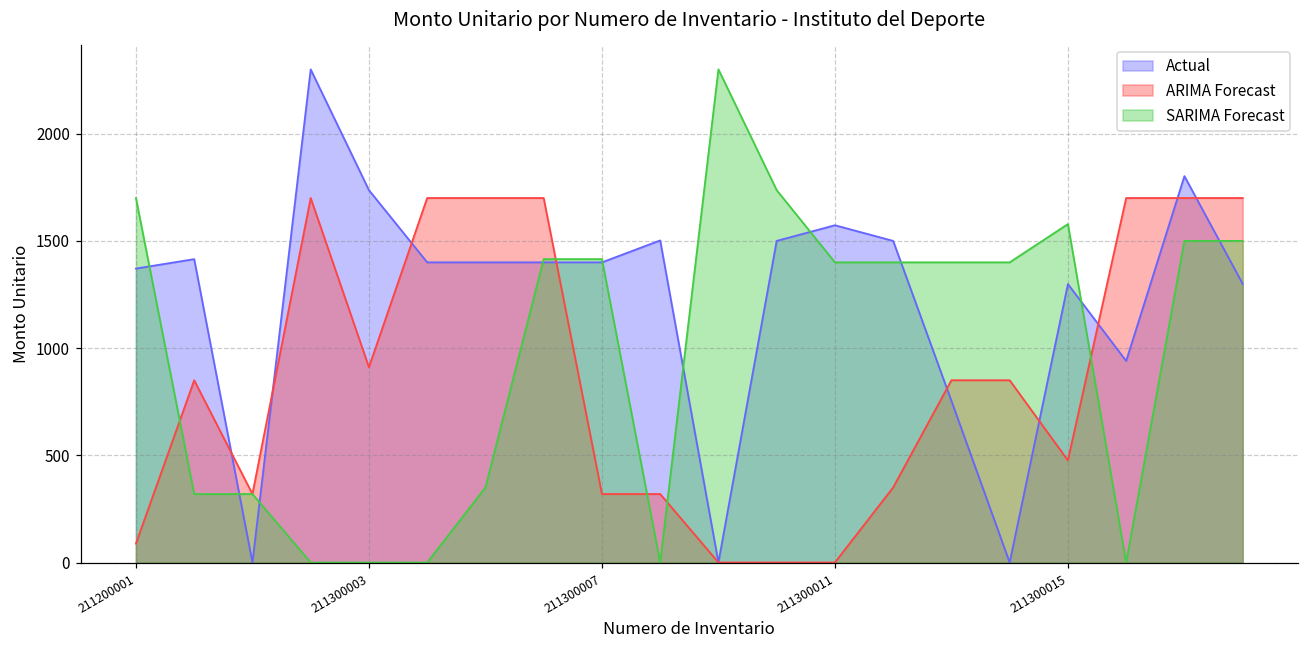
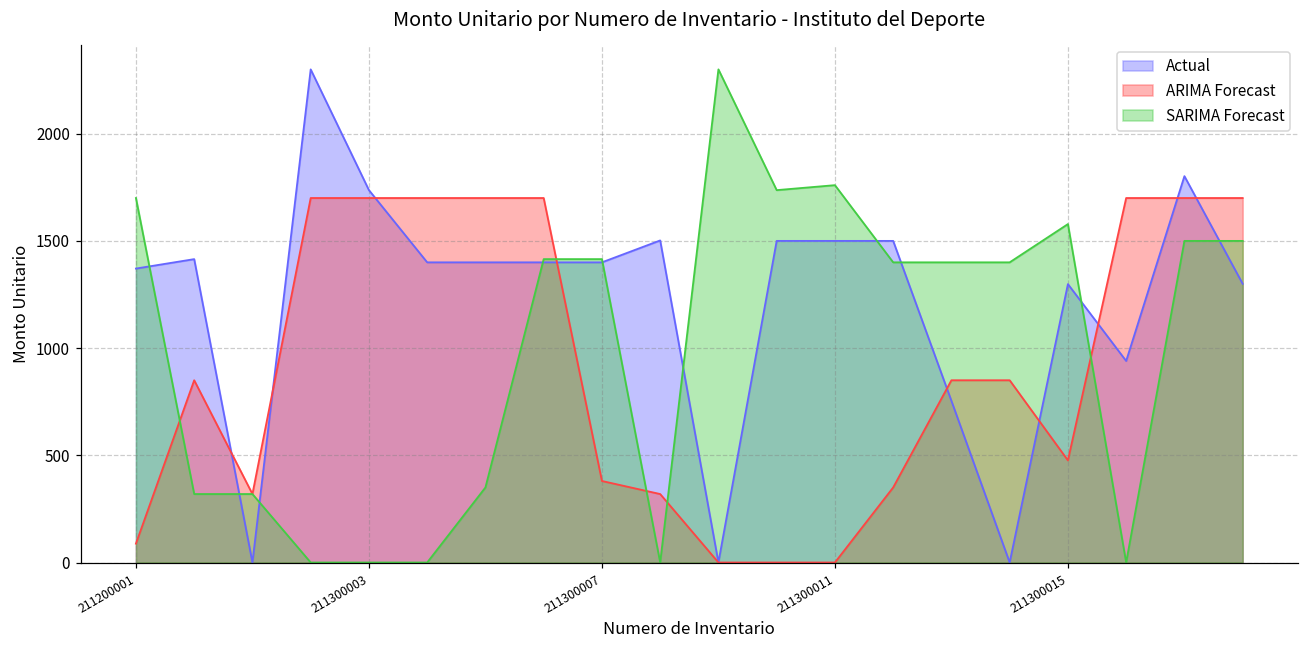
ARIMA Forecast, 211300003: 910 -> 1700
ARIMA Forecast, 211300007: 320 -> 380
Actual, 211300011: 1570 -> 1500
SARIMA Forecast, 211300011: 1400 -> 1760
